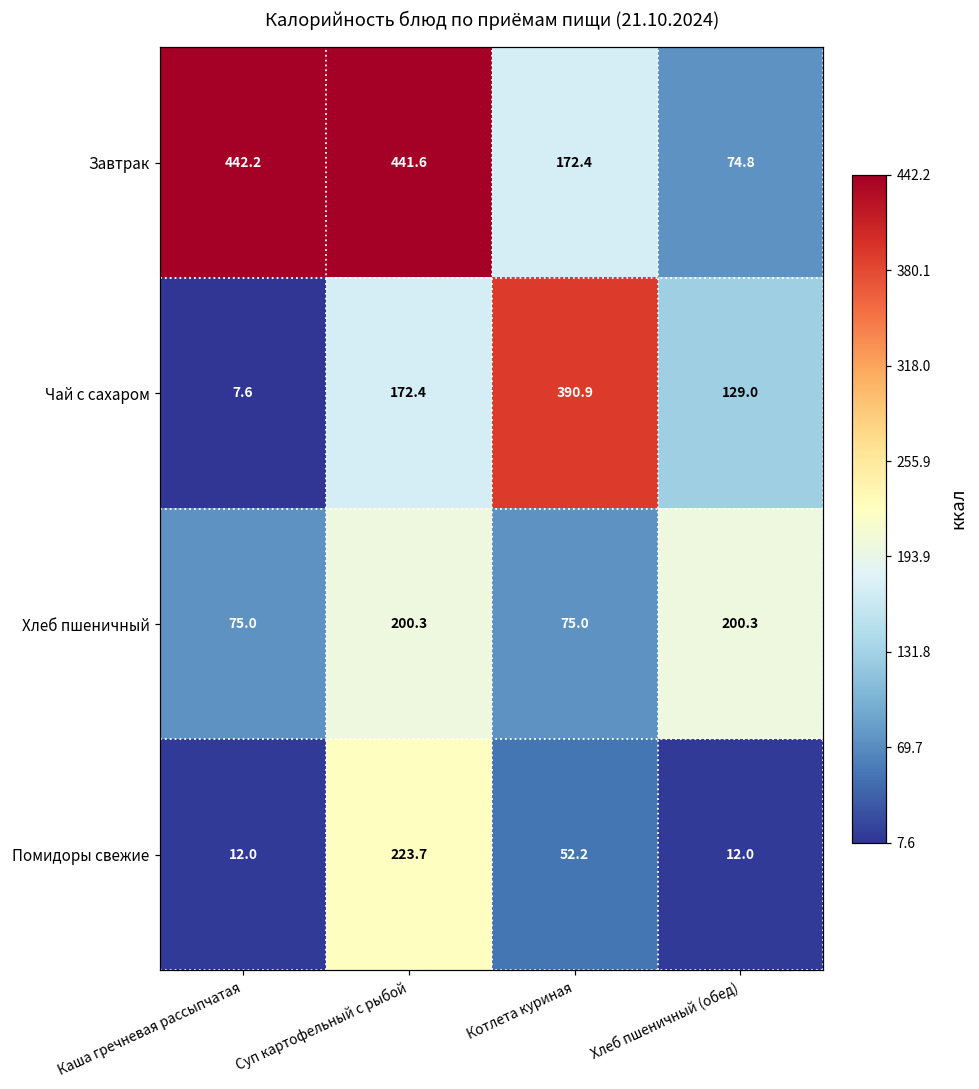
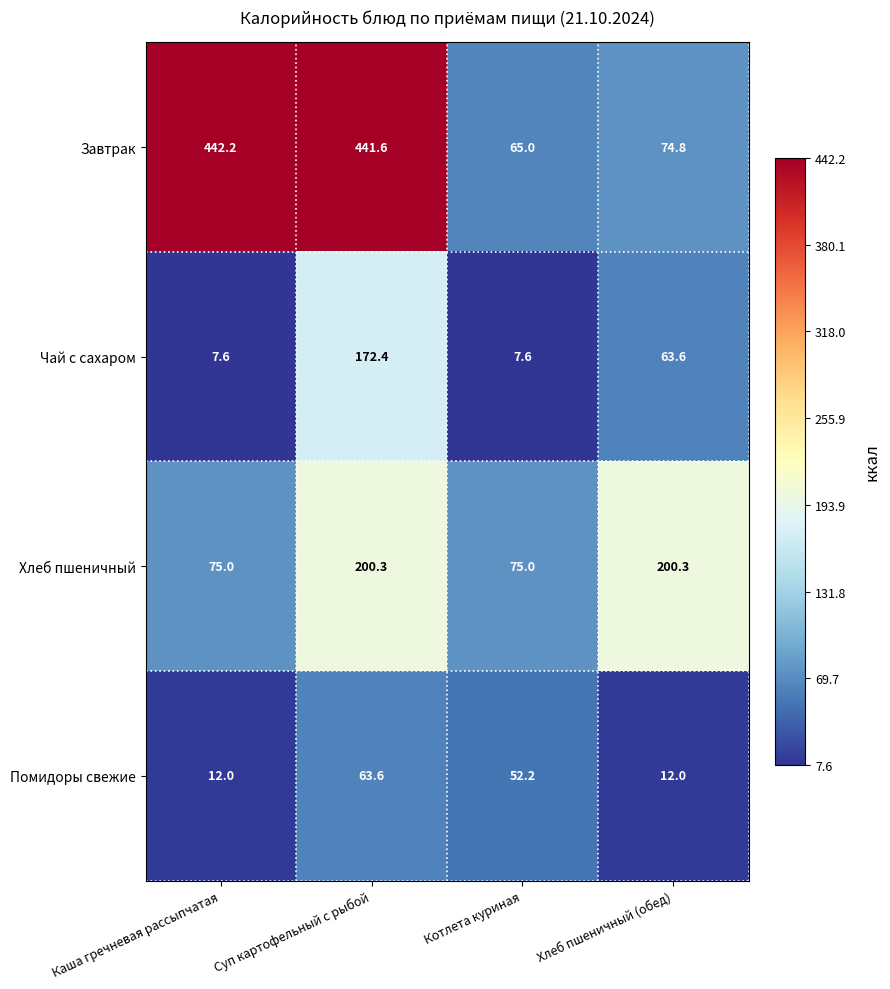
Завтрак, Котлета куриная: 172.4 -> 65.0
Чай с сахаром, Котлета куриная: 390.9 -> 7.6
Чай с сахаром, Хлеб пшеничный (обед): 129.0 -> 63.6
Помидоры свежие, Суп картофельный с рыбой: 223.7 -> 63.6
